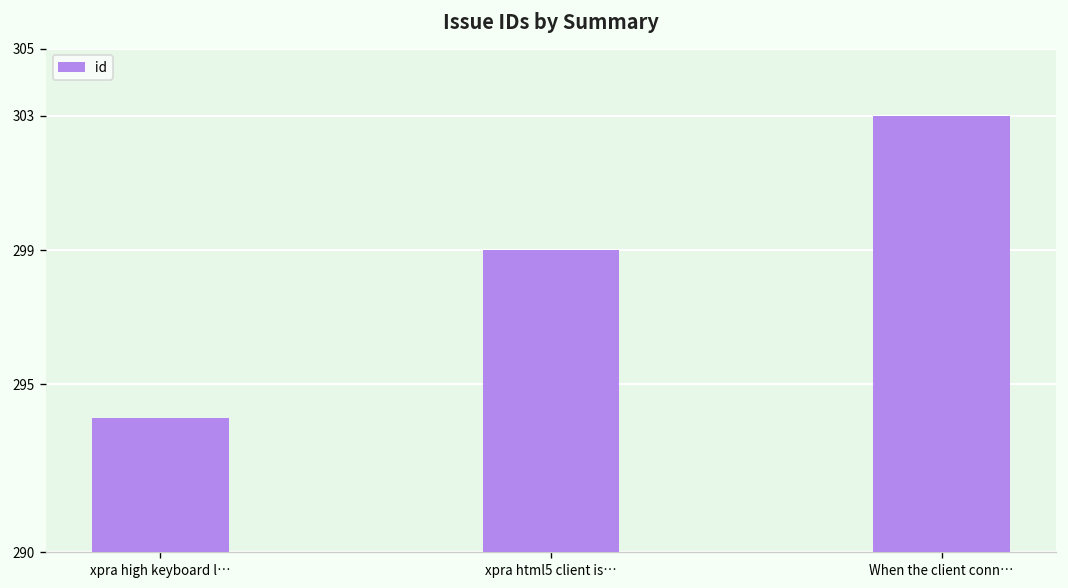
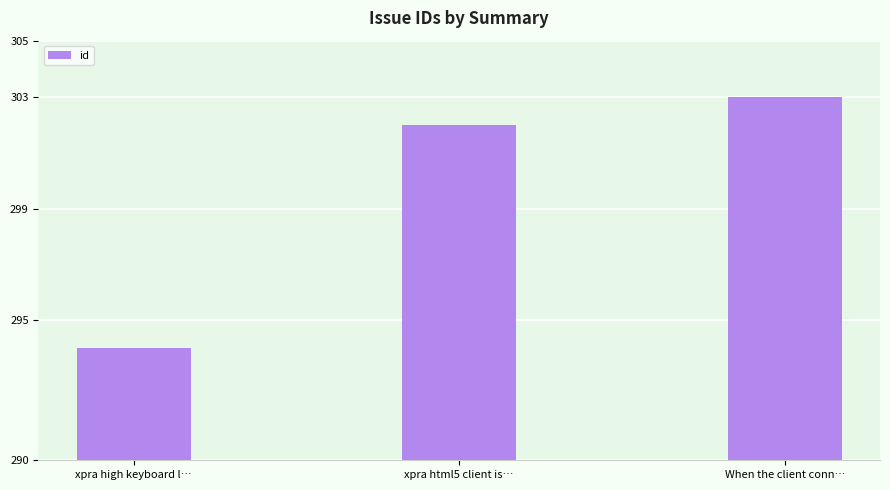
xpra html5 client is…: 299 -> 302
